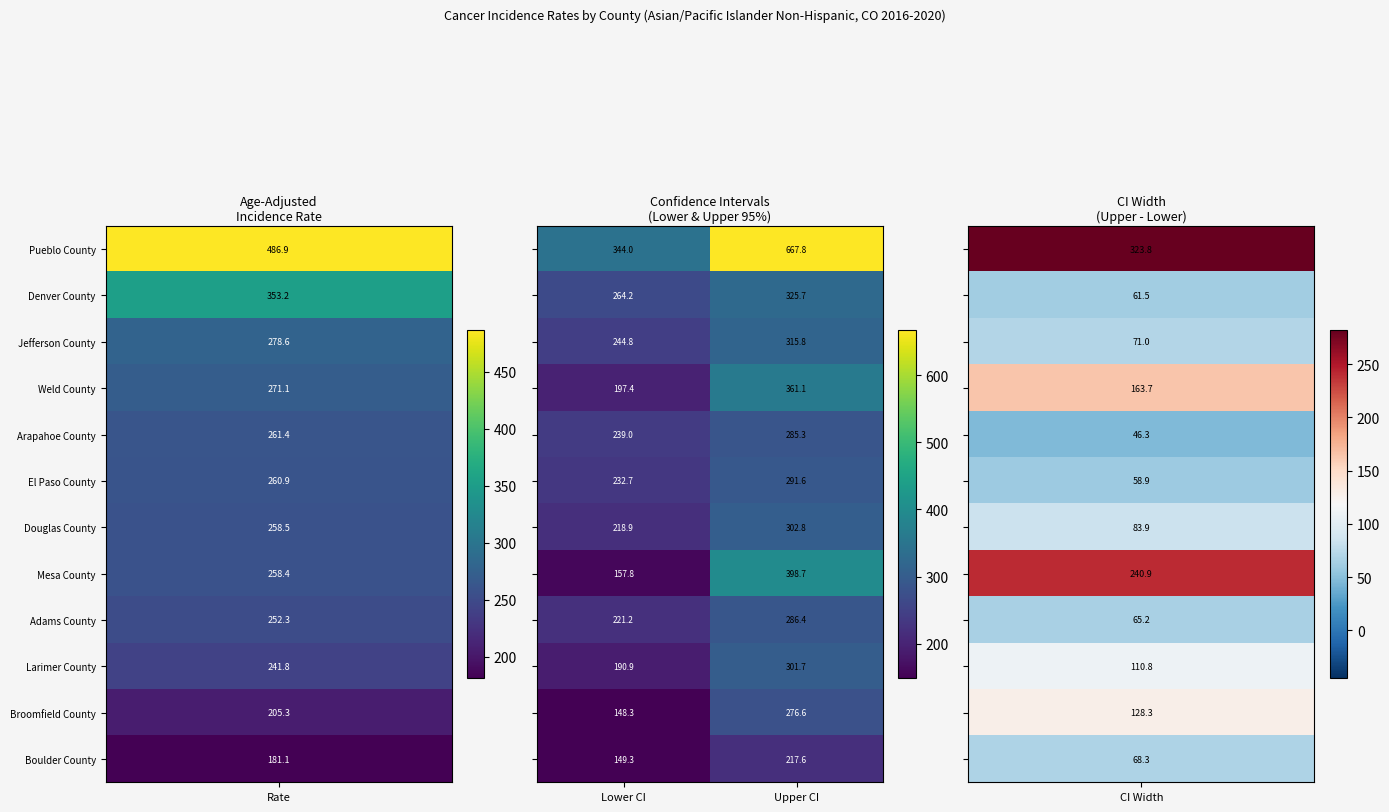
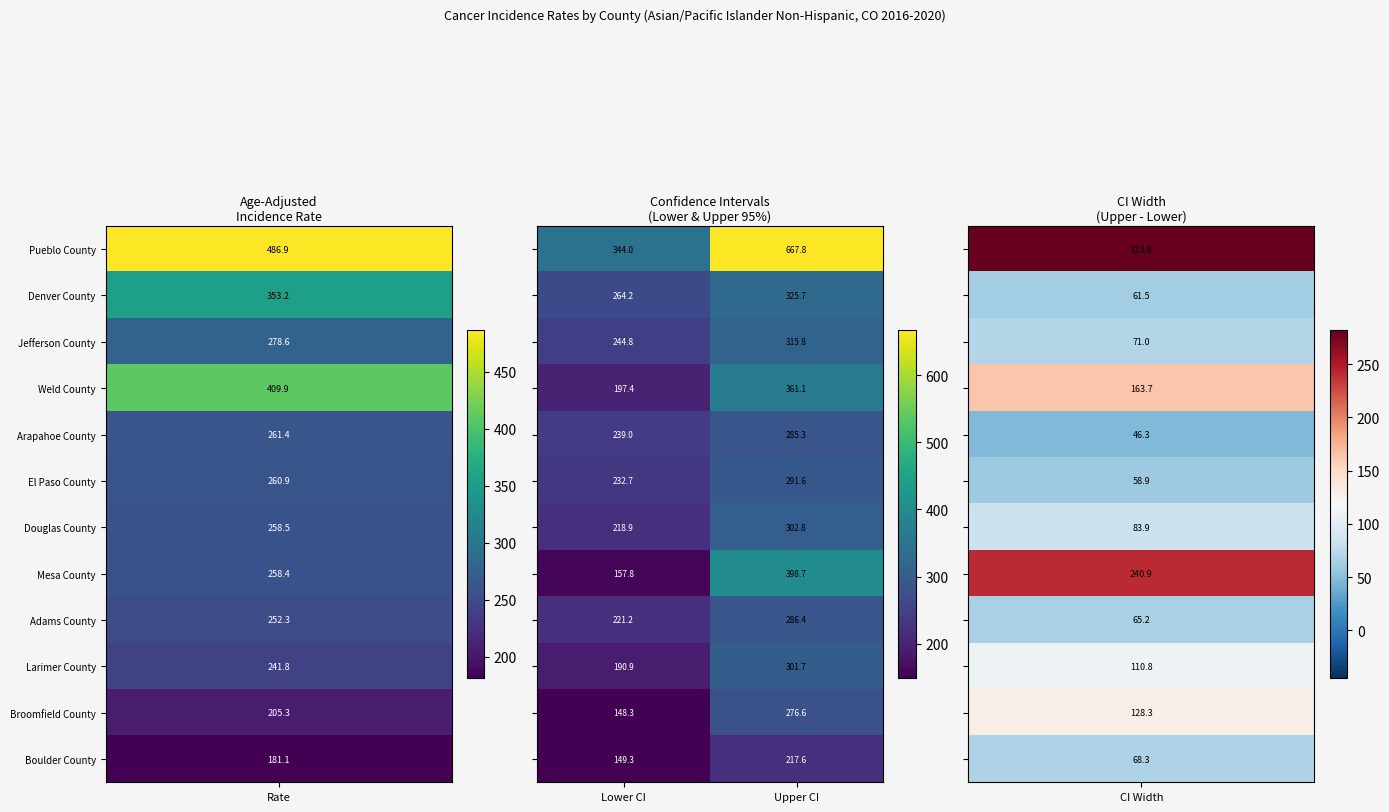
Age-Adjusted Incidence Rate, Weld County, Rate: 271.1 -> 409.9
